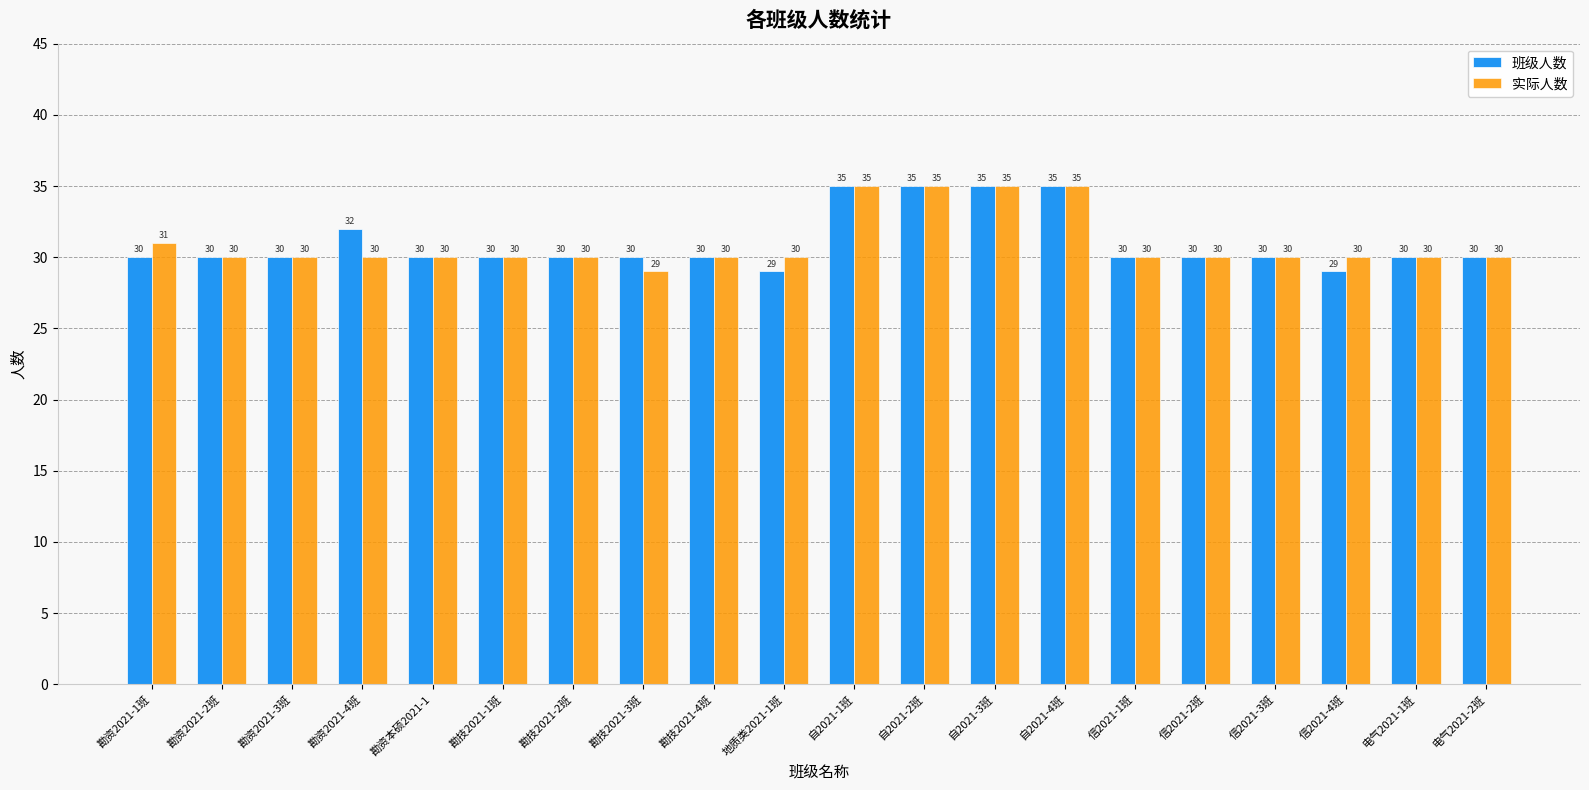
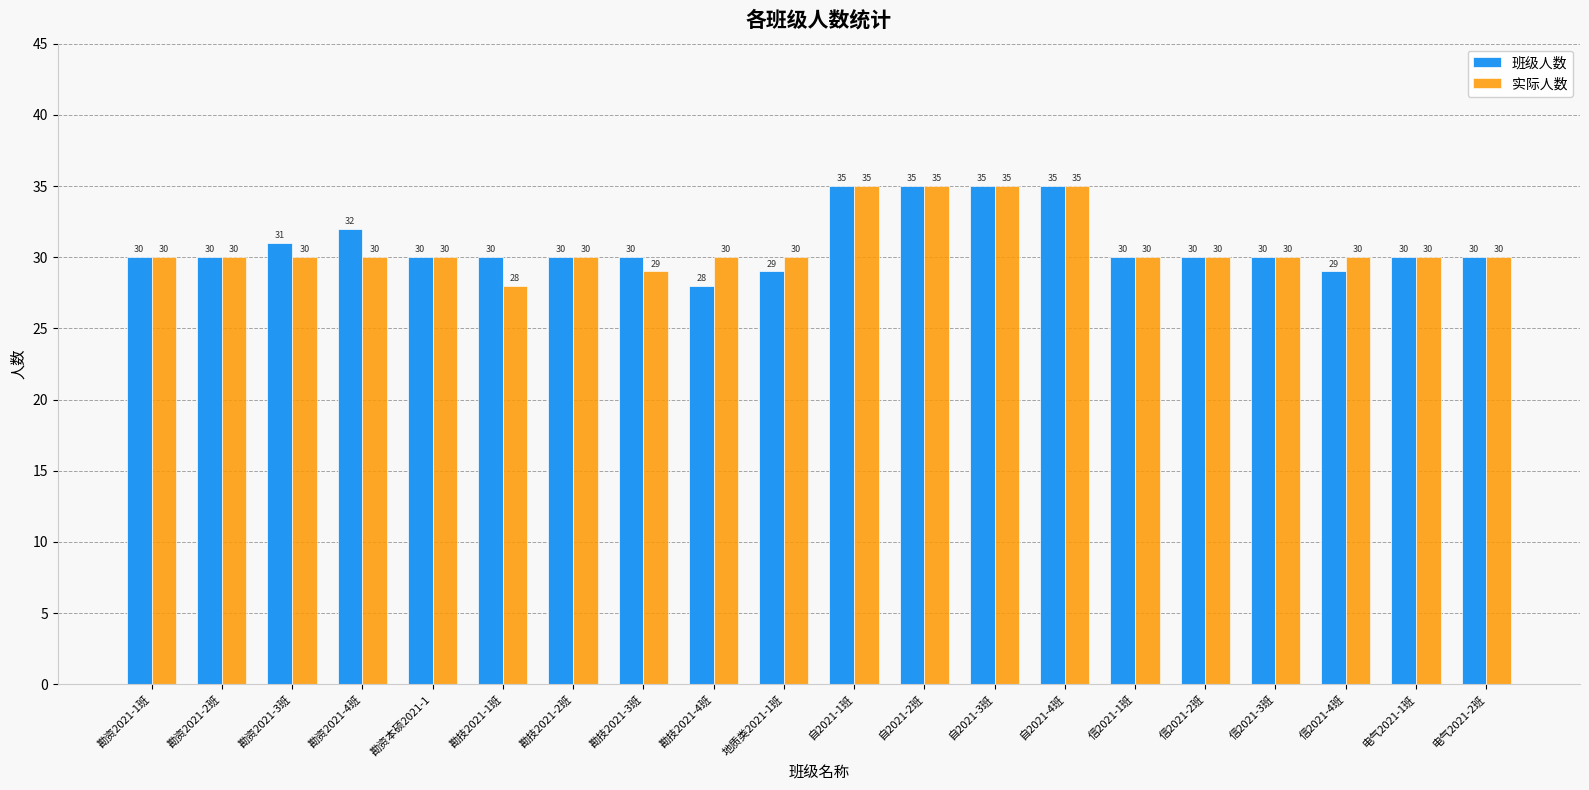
实际人数, 勘资2021-1班: 31 -> 30
班级人数, 勘资2021-3班: 30 -> 31
实际人数, 勘技2021-1班: 30 -> 28
班级人数, 勘技2021-4班: 30 -> 28
